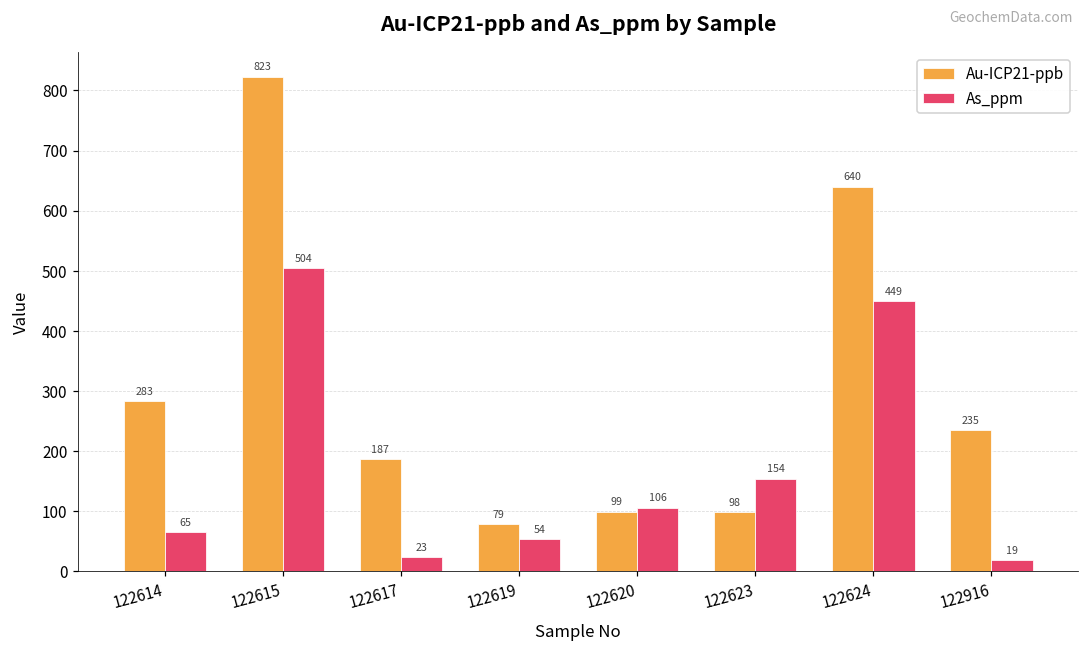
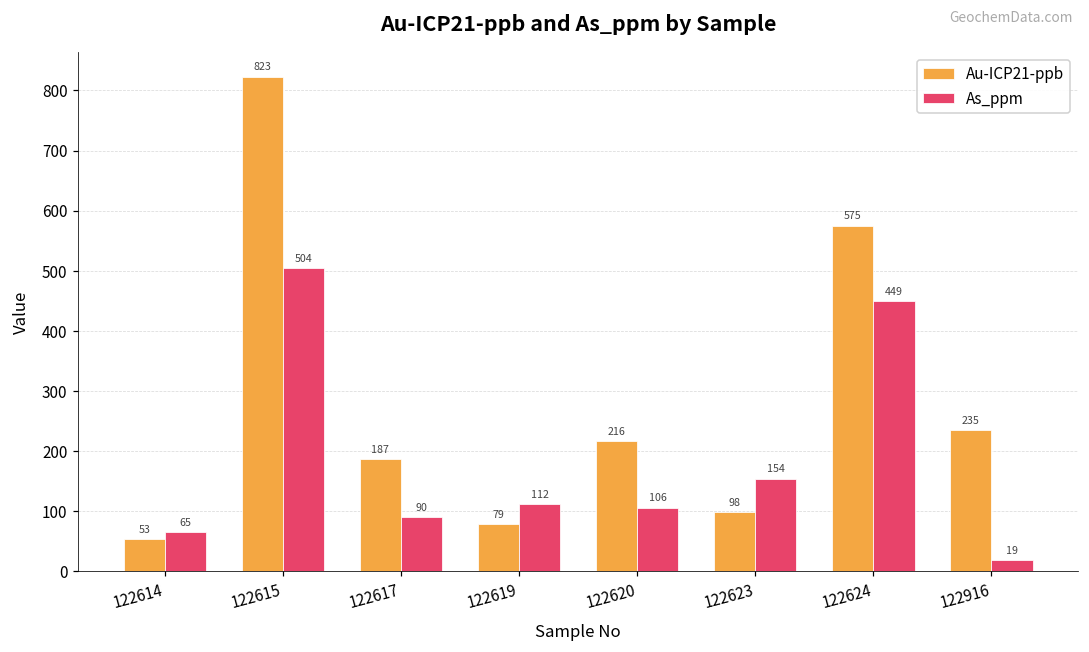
Au-ICP21-ppb, 122614: 283 -> 53
As_ppm, 122617: 23 -> 90
As_ppm, 122619: 54 -> 112
Au-ICP21-ppb, 122620: 99 -> 216
Au-ICP21-ppb, 122624: 640 -> 575
